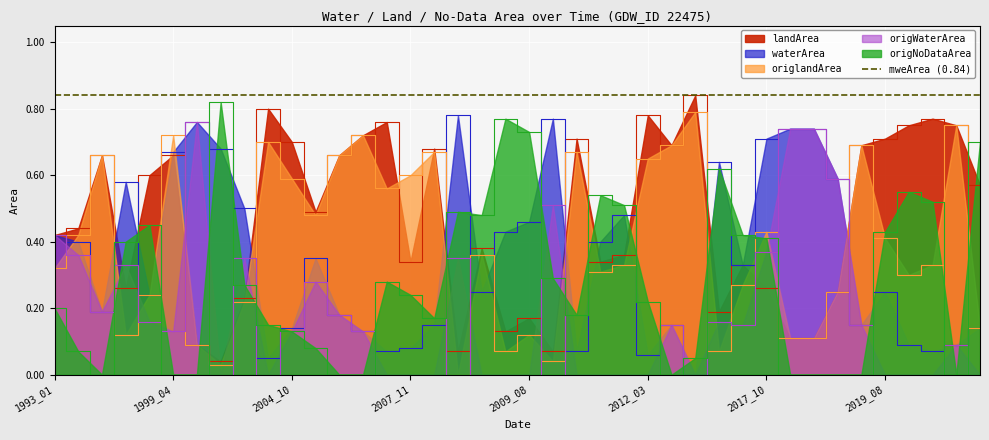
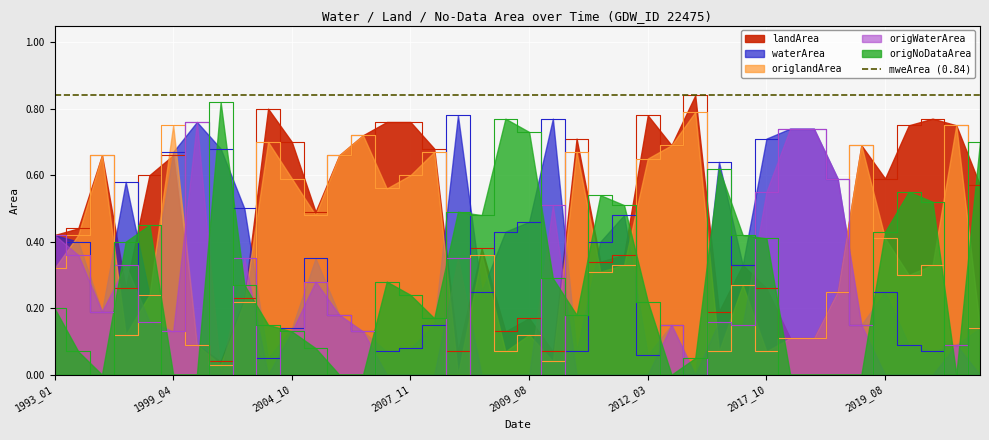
origlandArea, 1999_04: 0.72 -> 0.75
landArea, 2007_11: 0.34 -> 0.76
origlandArea, 2017_10: 0.43 -> 0.07
origWaterArea, 2017_10: 0.37 -> 0.55
landArea, 2019_08: 0.71 -> 0.59
